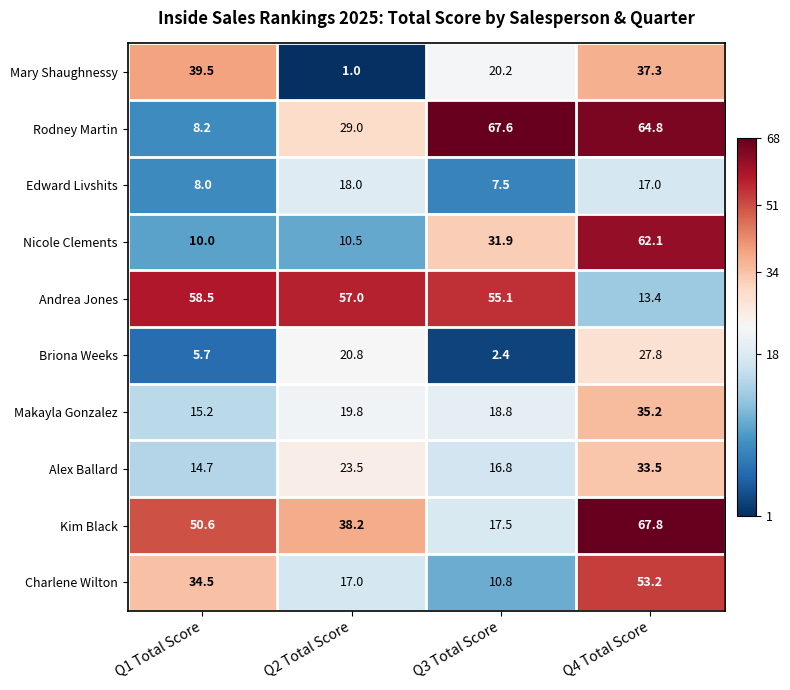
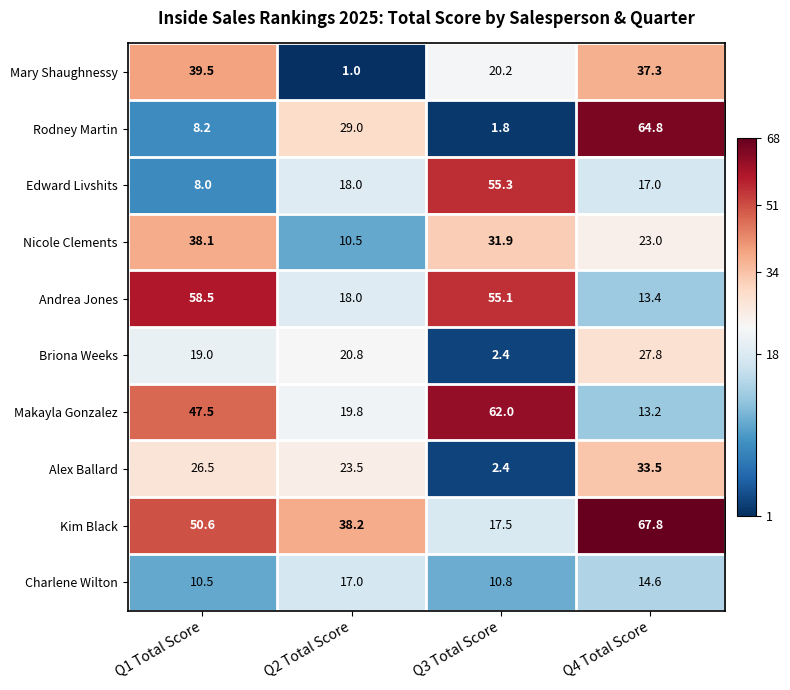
Rodney Martin, Q3 Total Score: 67.6 -> 1.8
Edward Livshits, Q3 Total Score: 7.5 -> 55.3
Nicole Clements, Q1 Total Score: 10.0 -> 38.1
Nicole Clements, Q4 Total Score: 62.1 -> 23.0
Andrea Jones, Q2 Total Score: 57.0 -> 18.0
Briona Weeks, Q1 Total Score: 5.7 -> 19.0
Makayla Gonzalez, Q1 Total Score: 15.2 -> 47.5
Makayla Gonzalez, Q3 Total Score: 18.8 -> 62.0
Makayla Gonzalez, Q4 Total Score: 35.2 -> 13.2
Alex Ballard, Q1 Total Score: 14.7 -> 26.5
Alex Ballard, Q3 Total Score: 16.8 -> 2.4
Charlene Wilton, Q1 Total Score: 34.5 -> 10.5
Charlene Wilton, Q4 Total Score: 53.2 -> 14.6
